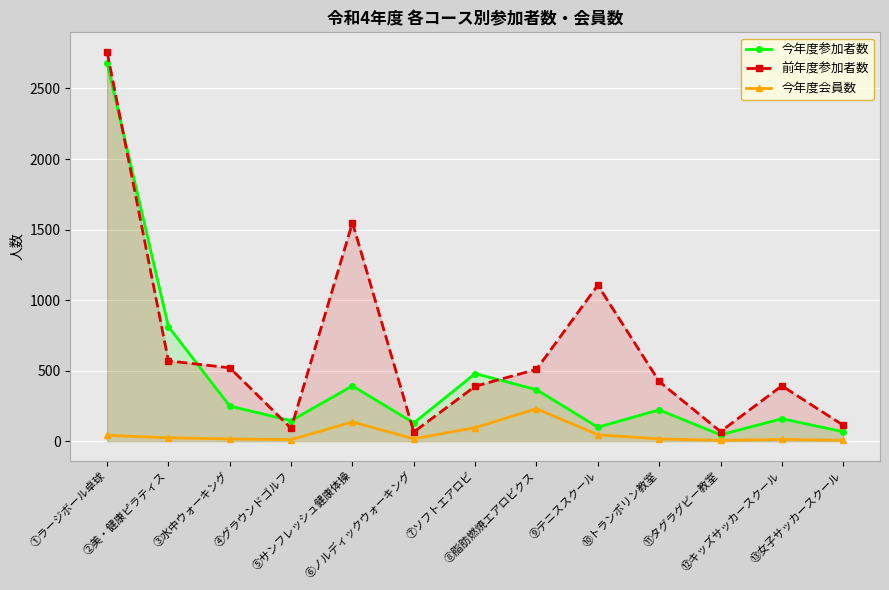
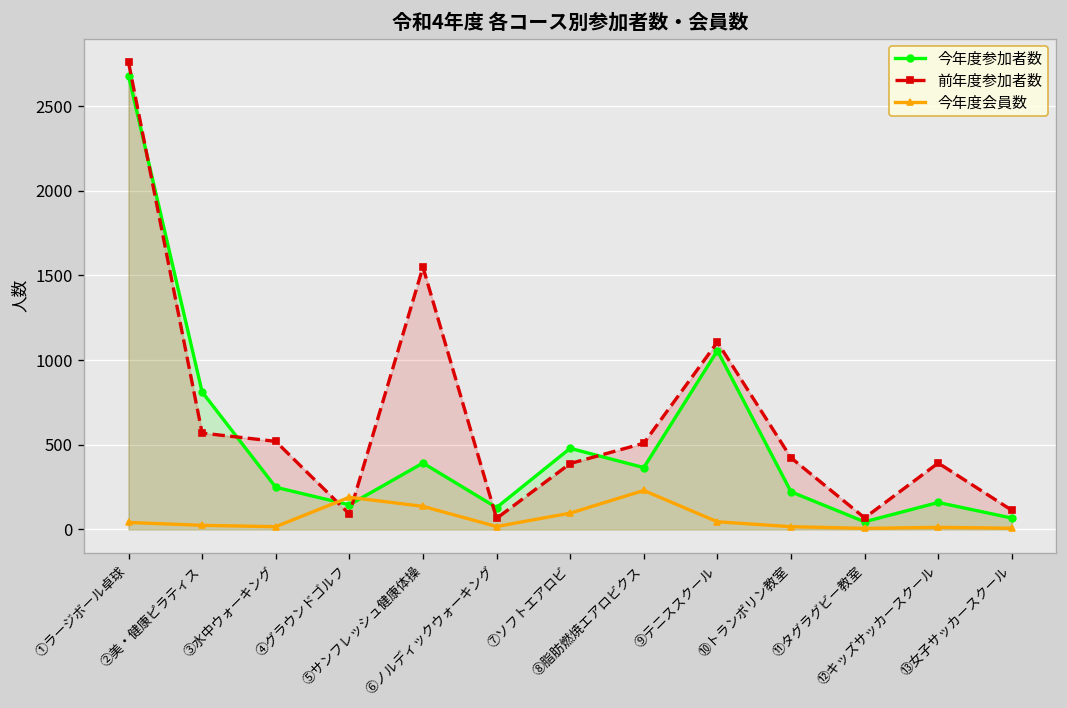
今年度会員数, ④グラウンドゴルフ: 10 -> 190
今年度参加者数, ⑨テニススクール: 100 -> 1060
